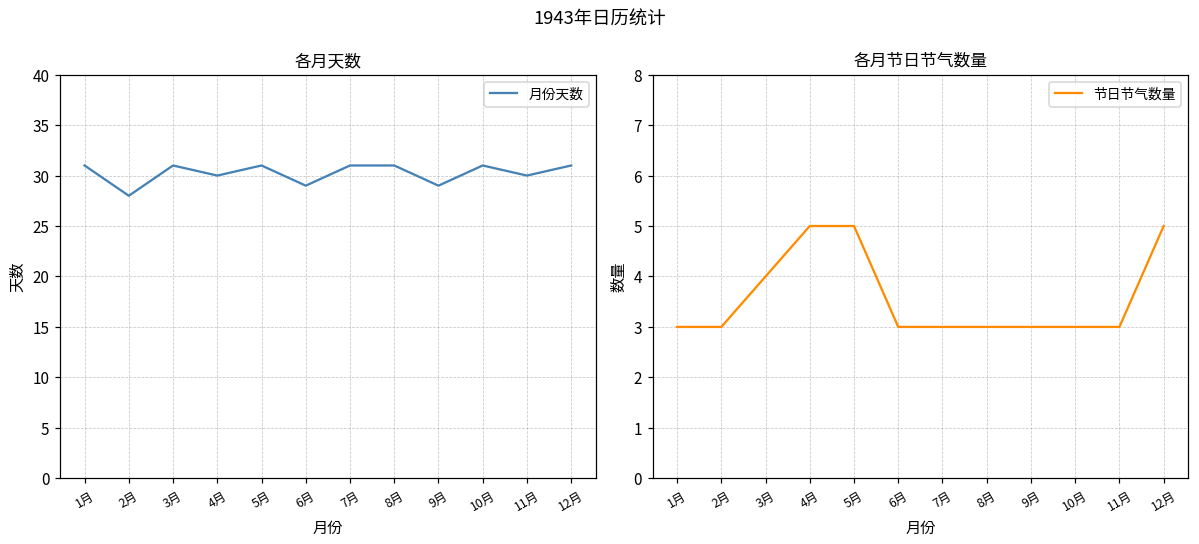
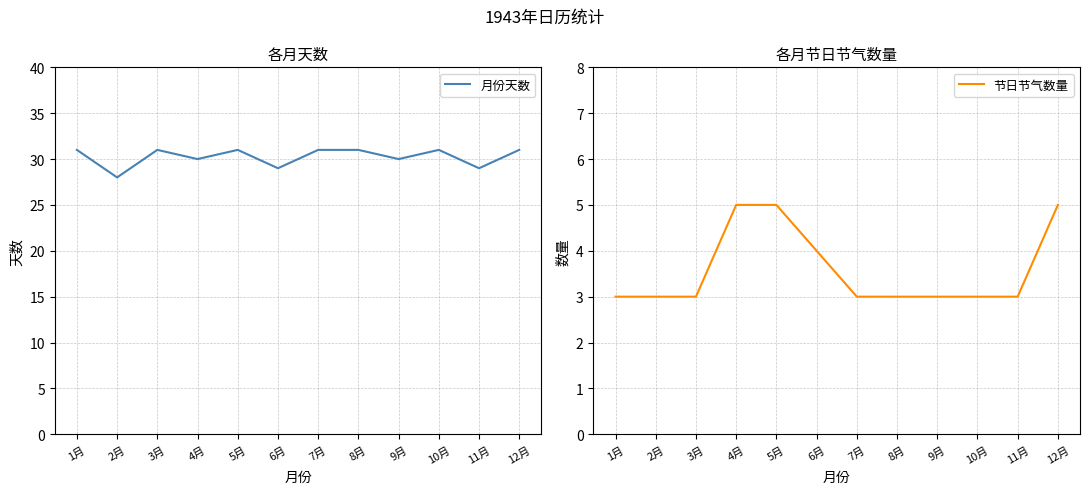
各月天数, 9月: 29 -> 30
各月天数, 11月: 30 -> 29
各月节日节气数量, 3月: 4 -> 3
各月节日节气数量, 6月: 3 -> 4
